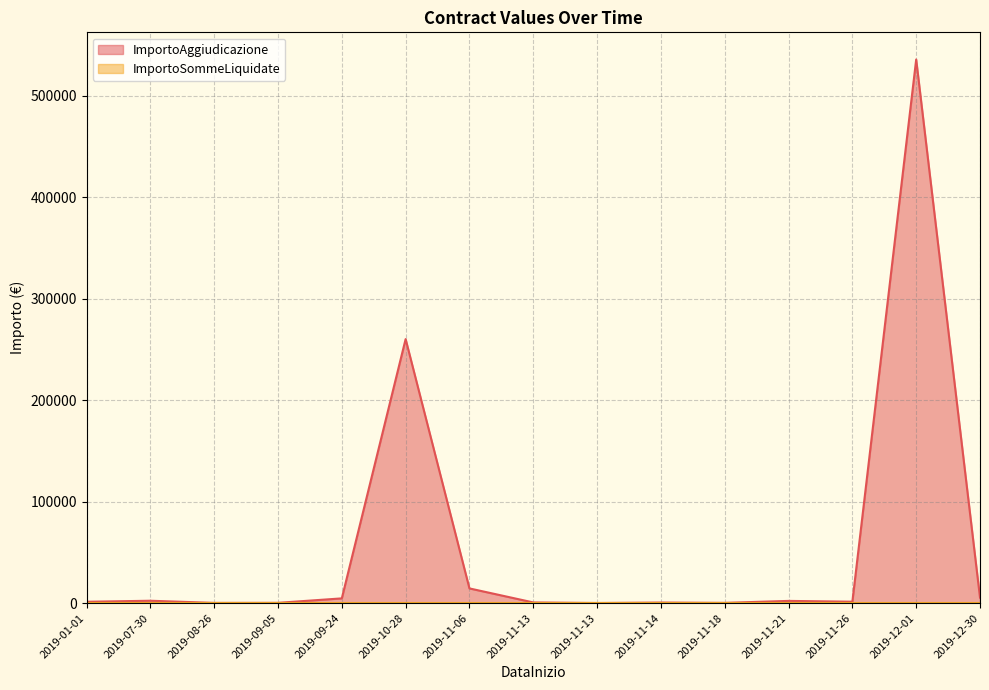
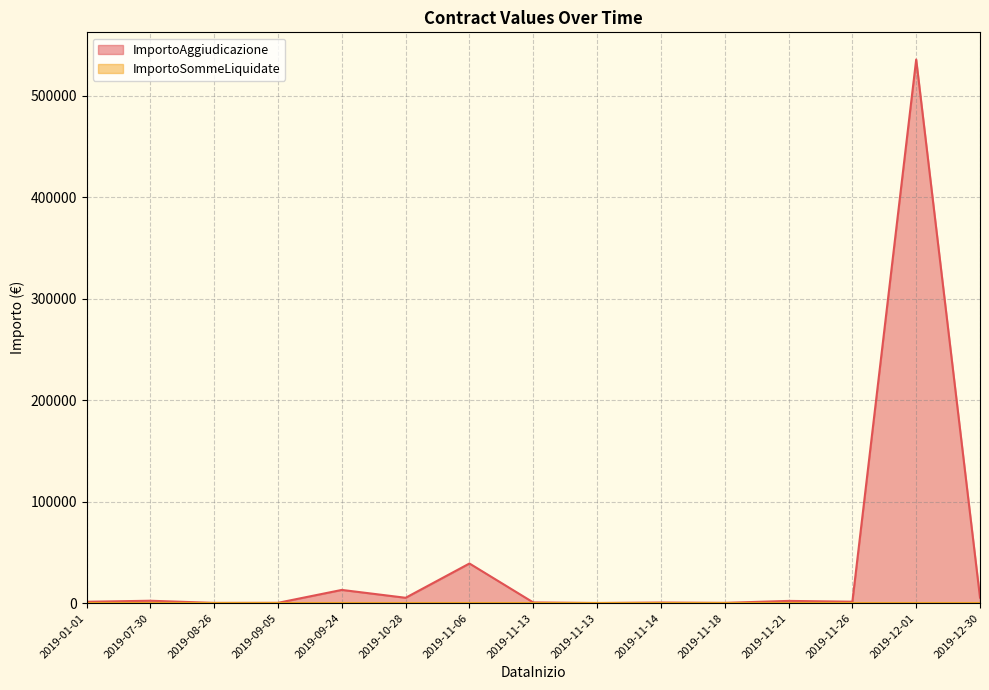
ImportoAggiudicazione, 2019-09-24: 5000 -> 13000
ImportoAggiudicazione, 2019-10-28: 260000 -> 5000
ImportoAggiudicazione, 2019-11-06: 14000 -> 39000
